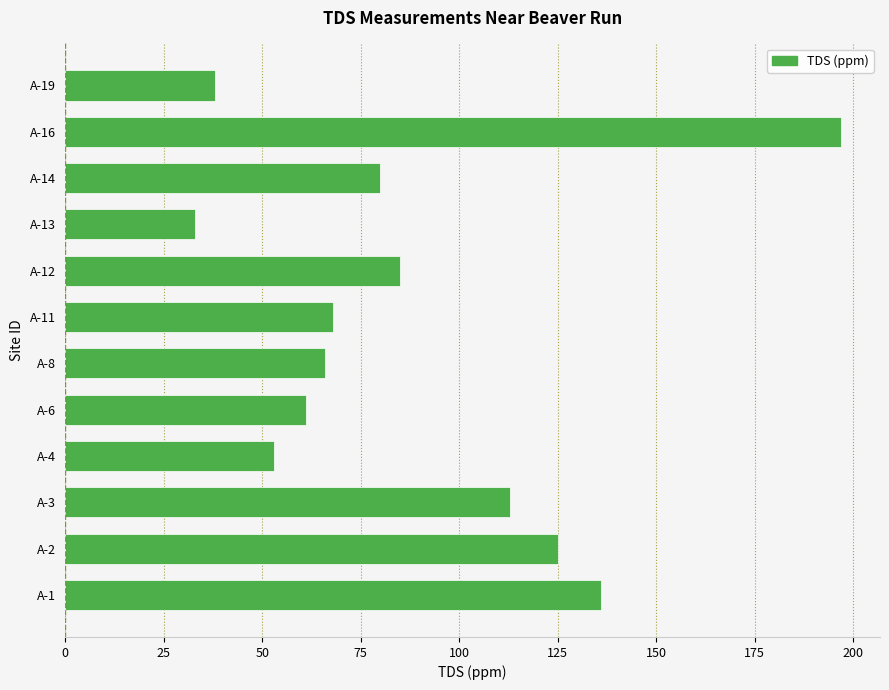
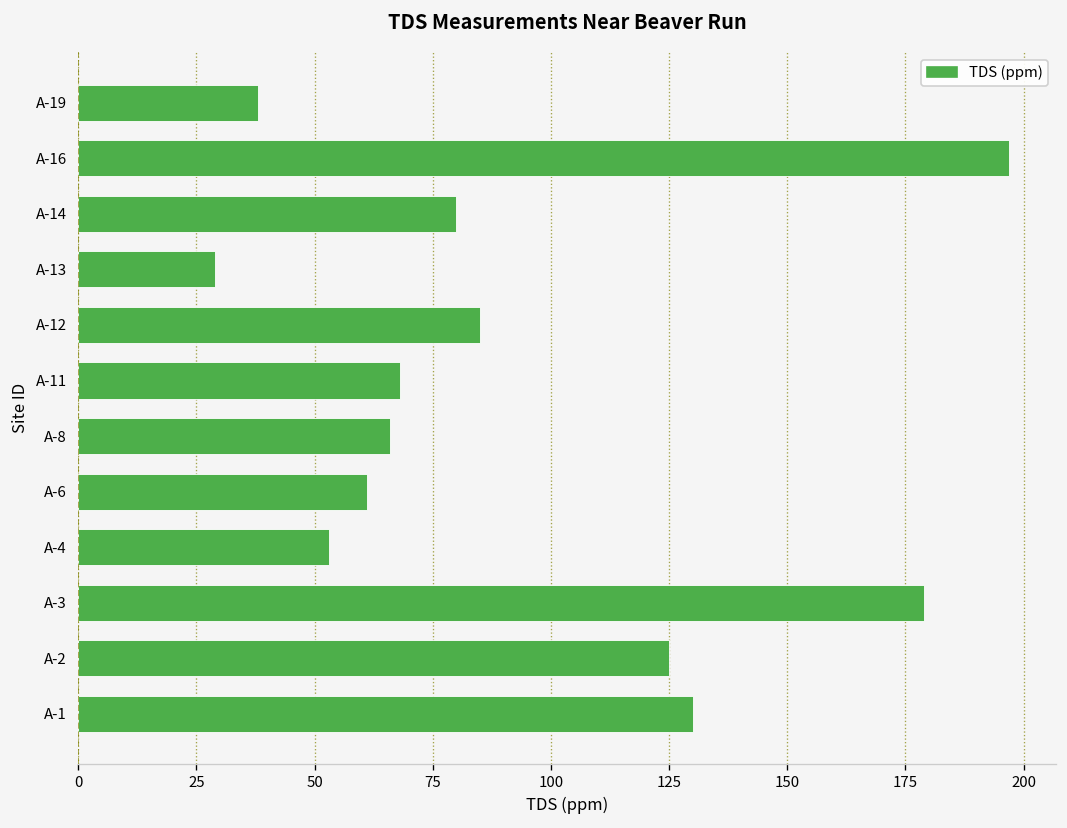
A-13: 33 -> 29
A-3: 113 -> 179
A-1: 136 -> 130
